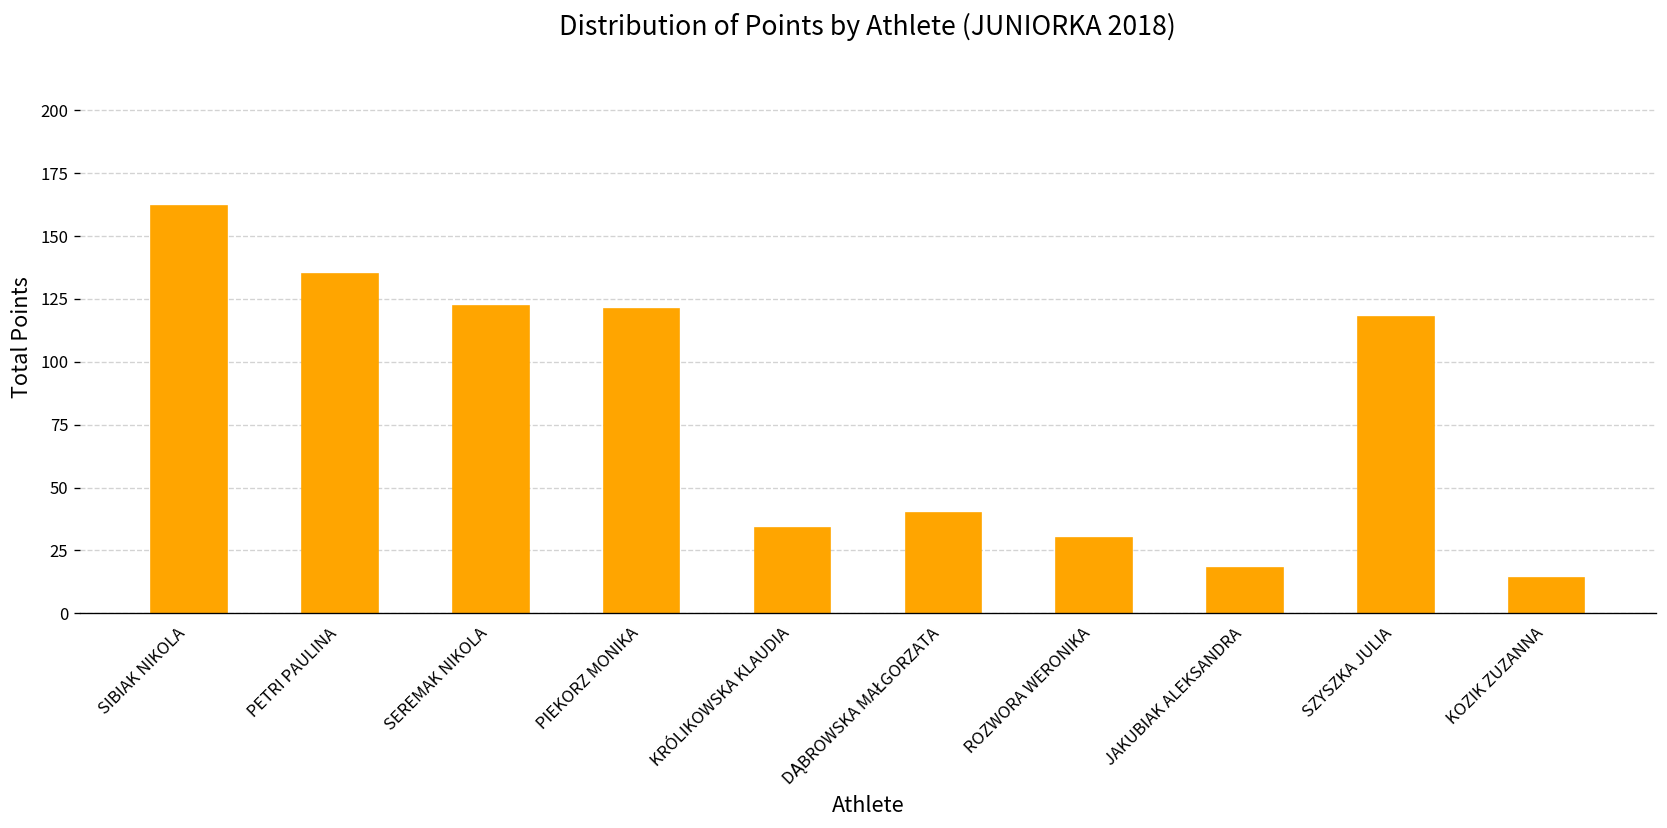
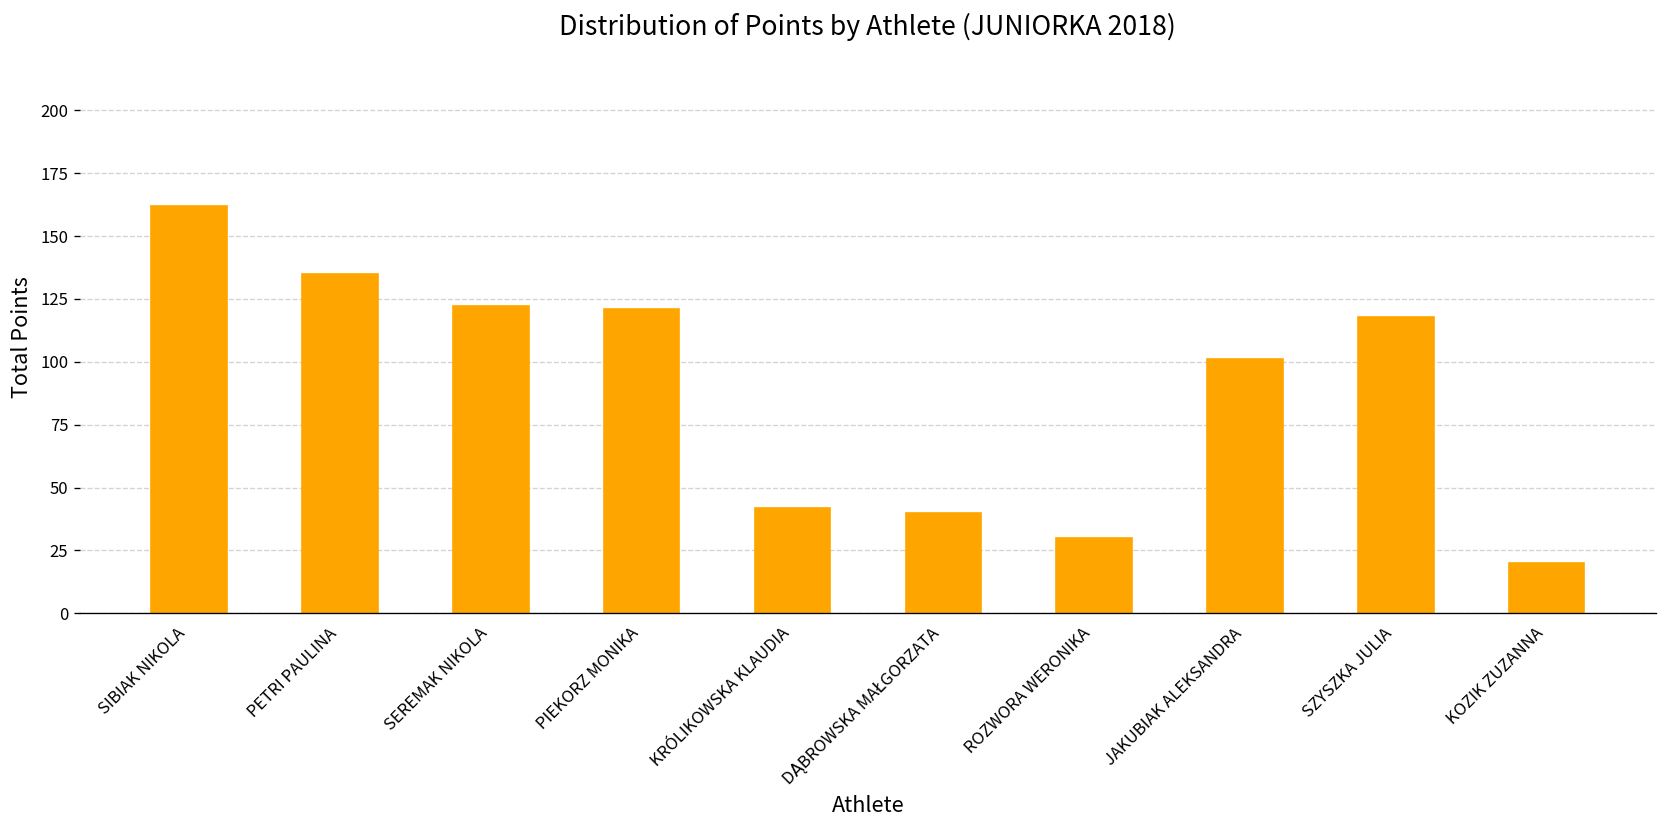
KRÓLIKOWSKA KLAUDIA: 34 -> 42
JAKUBIAK ALEKSANDRA: 18 -> 101
KOZIK ZUZANNA: 14 -> 20
